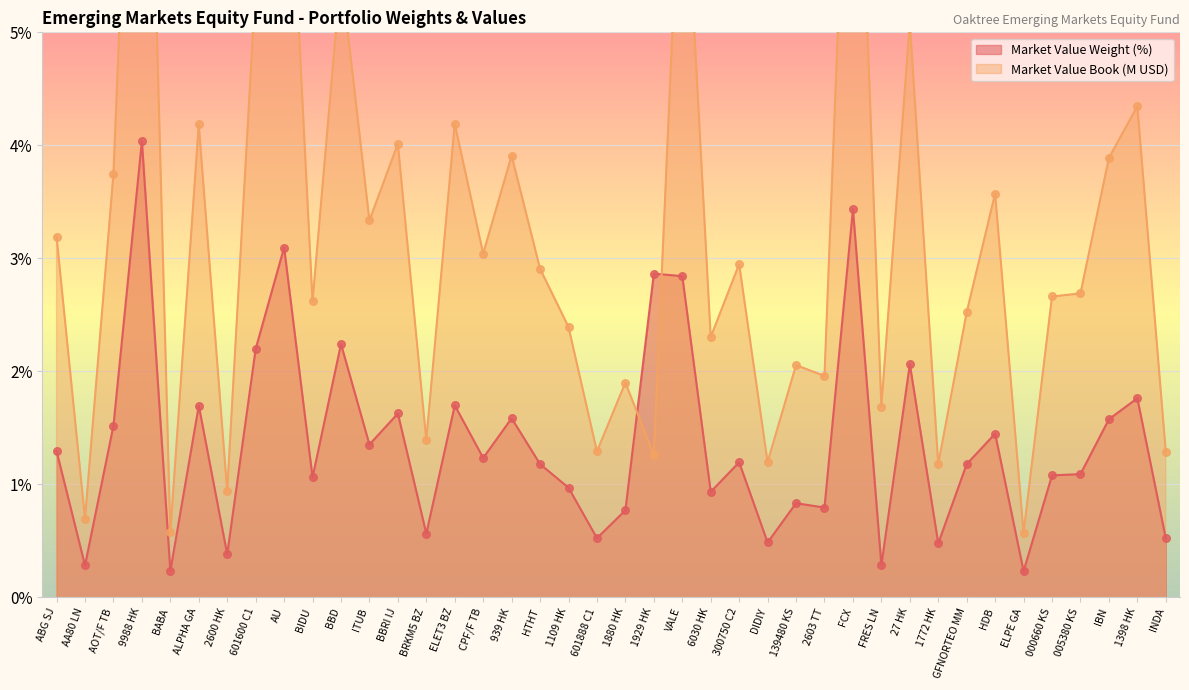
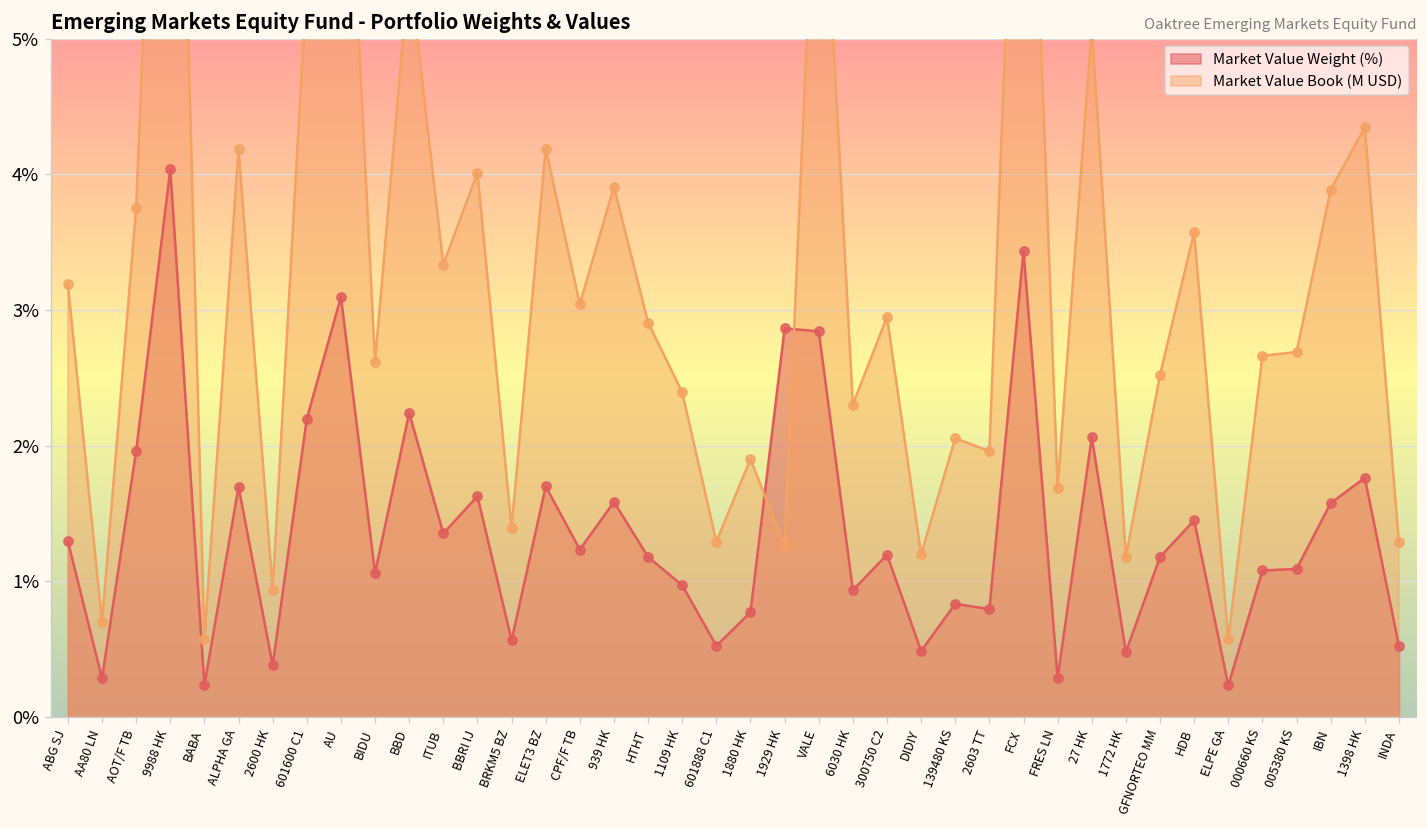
Market Value Weight (%), AOT/F TB: 1.52% -> 1.96%
